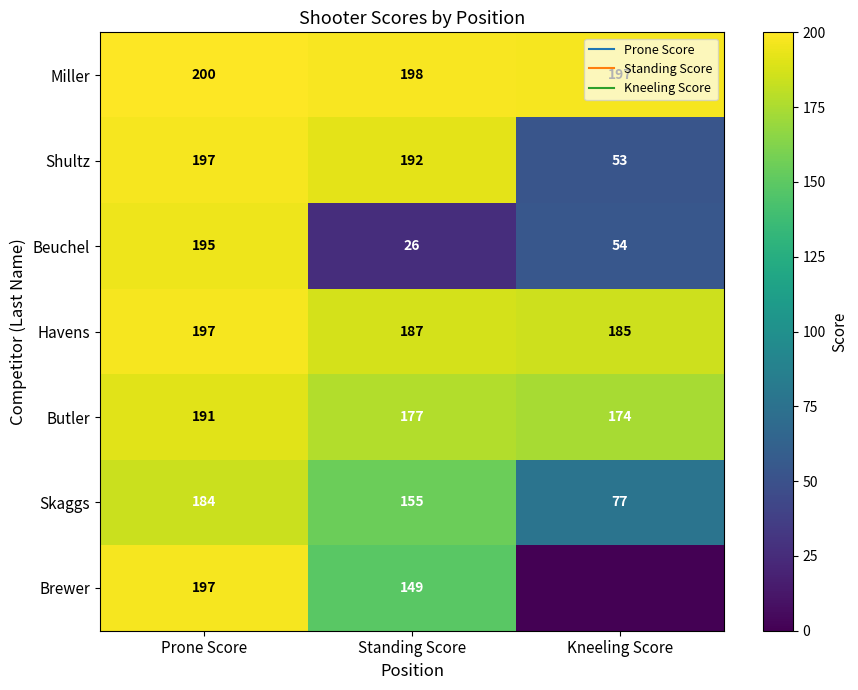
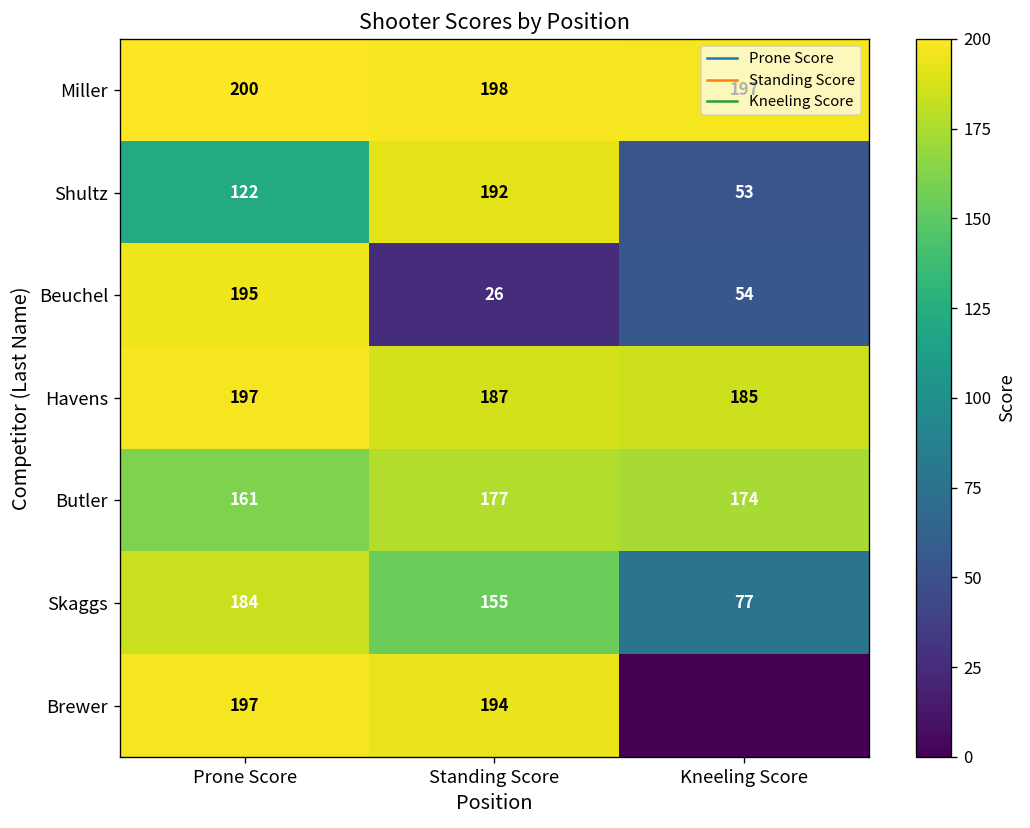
Shultz, Prone Score: 197 -> 122
Butler, Prone Score: 191 -> 161
Brewer, Standing Score: 149 -> 194
